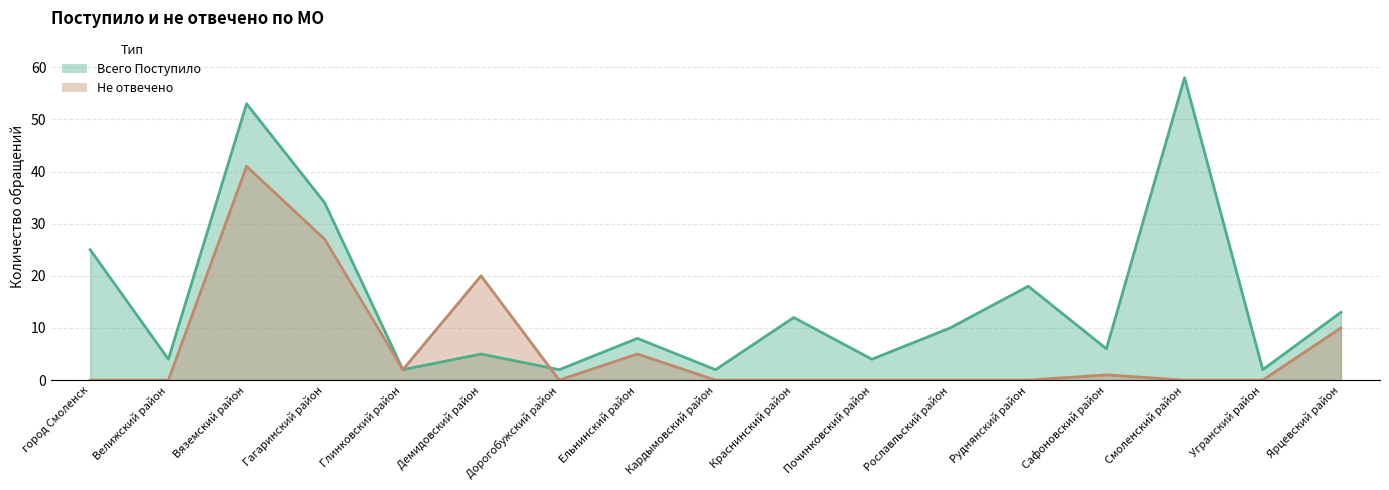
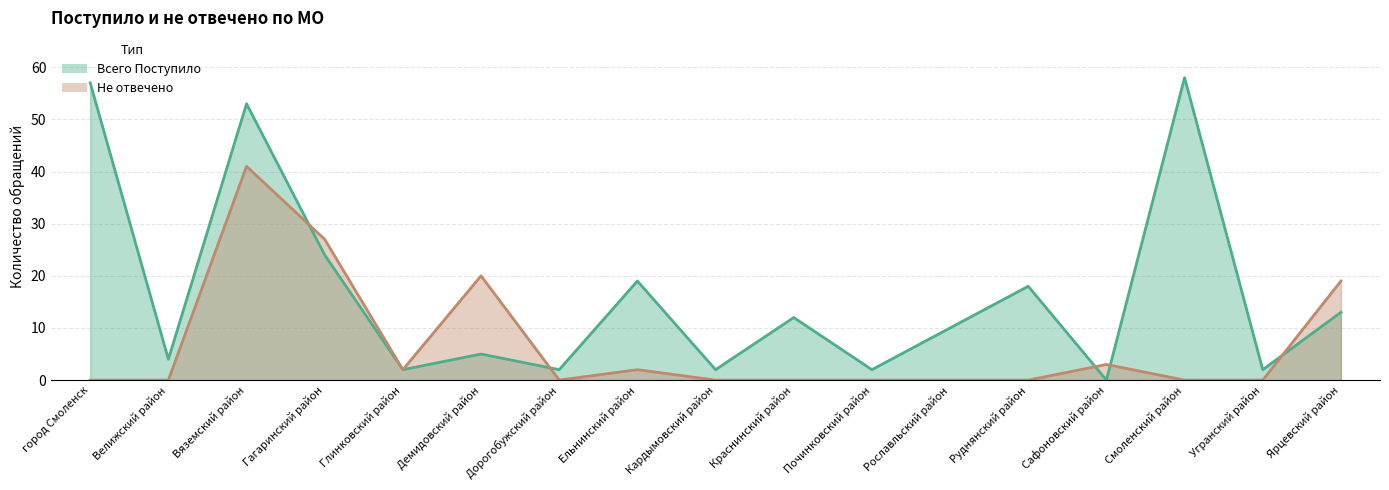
Всего Поступило, город Смоленск: 25 -> 57
Всего Поступило, Гагаринский район: 34 -> 24
Всего Поступило, Ельнинский район: 8 -> 19
Не отвечено, Ельнинский район: 5 -> 2
Всего Поступило, Починковский район: 4 -> 2
Всего Поступило, Сафоновский район: 6 -> 0
Не отвечено, Сафоновский район: 1 -> 3
Не отвечено, Ярцевский район: 10 -> 19
